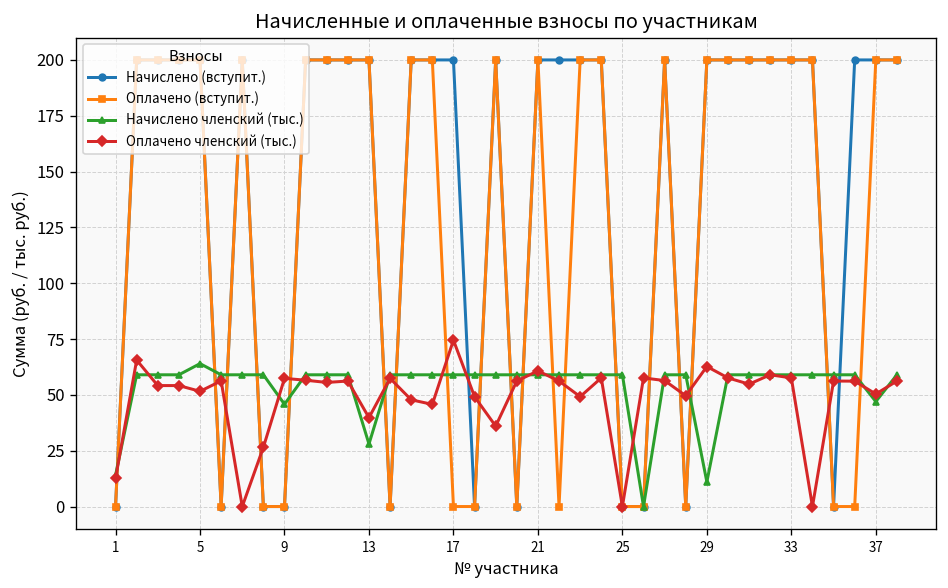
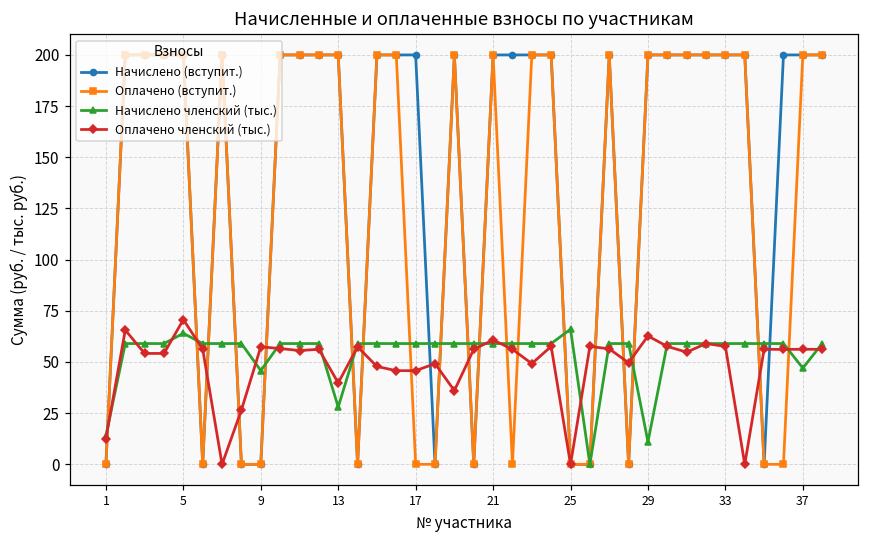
Оплачено членский (тыс.), 5: 52 -> 71
Оплачено членский (тыс.), 17: 75 -> 46
Начислено членский (тыс.), 25: 59 -> 66
Оплачено членский (тыс.), 37: 50 -> 56
